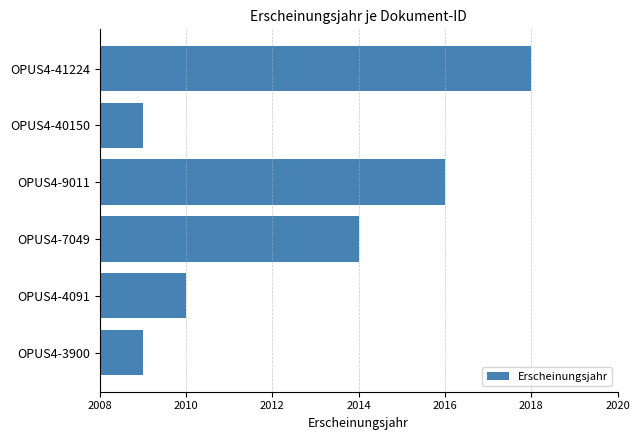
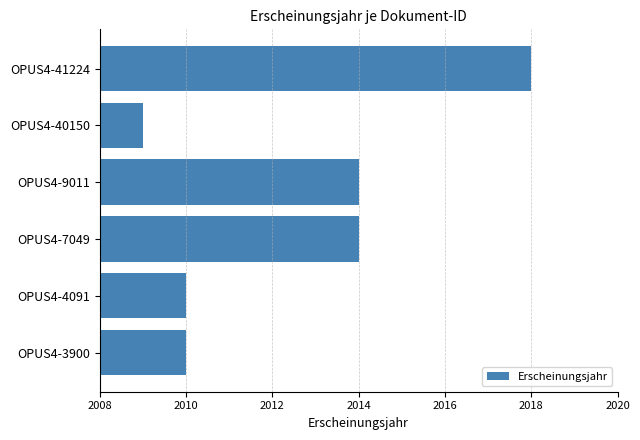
OPUS4-9011: 2016 -> 2014
OPUS4-3900: 2009 -> 2010
